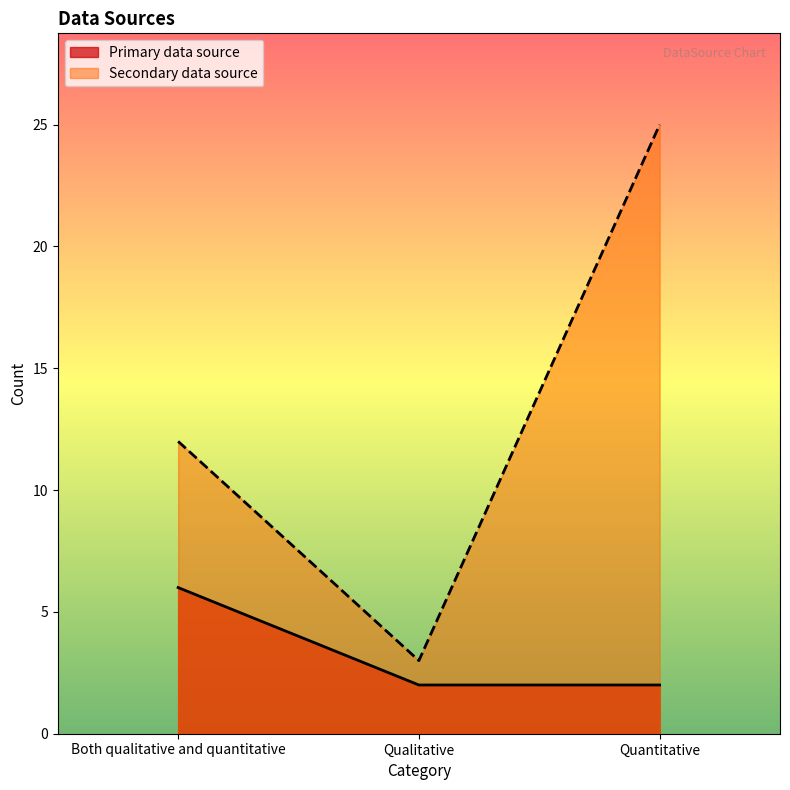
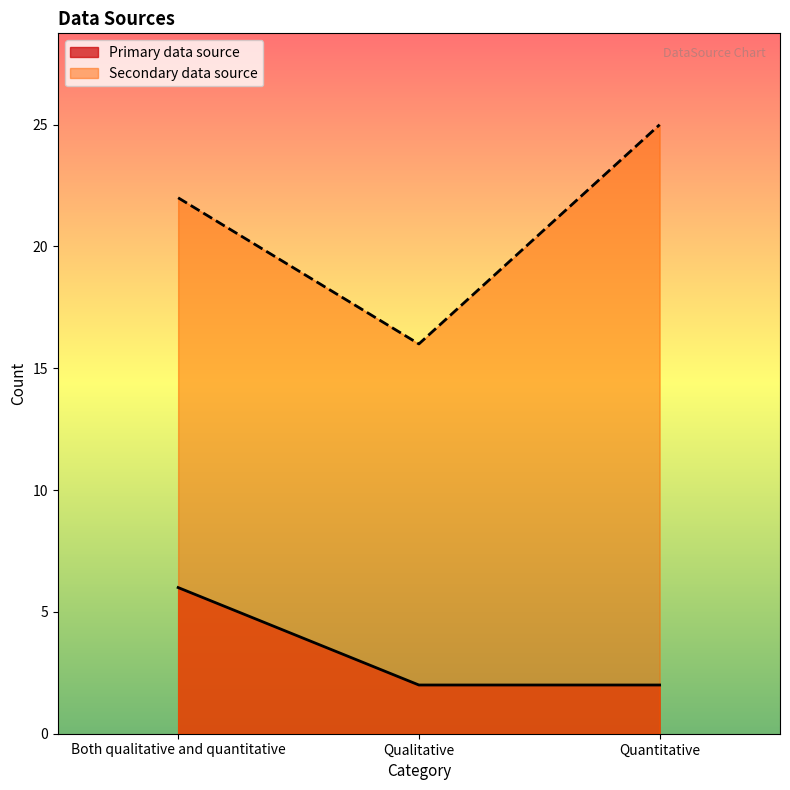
Secondary data source, Both qualitative and quantitative: 12 -> 22
Secondary data source, Qualitative: 3 -> 16
